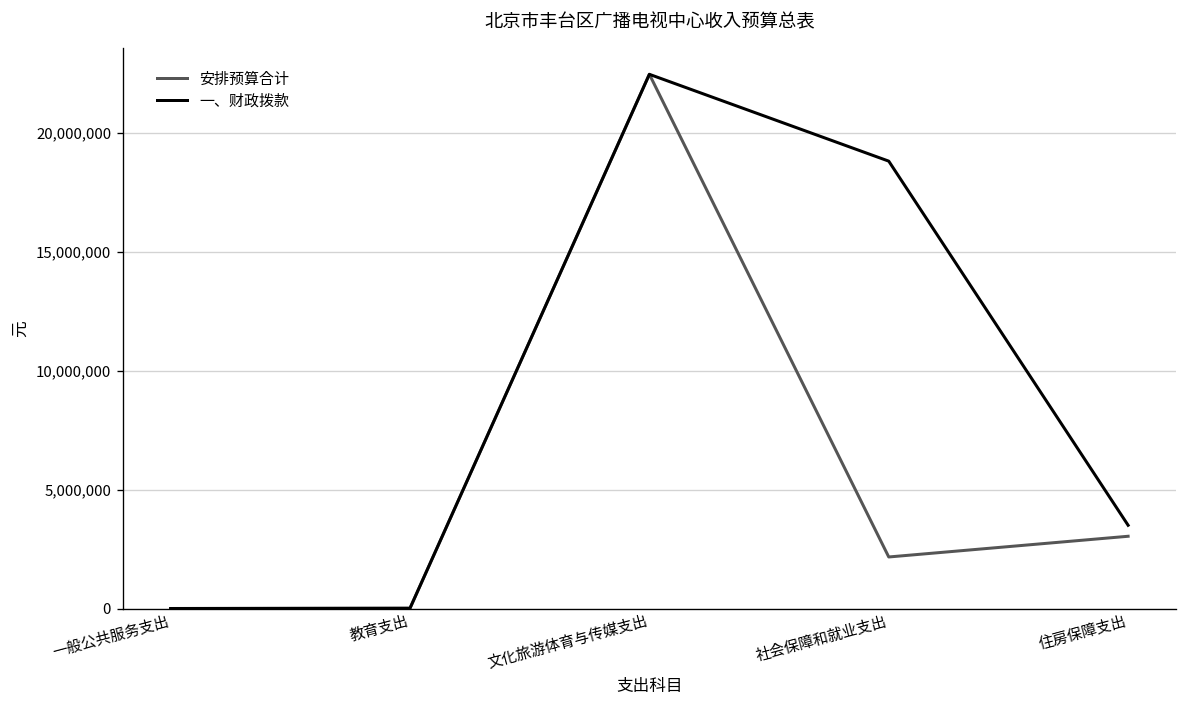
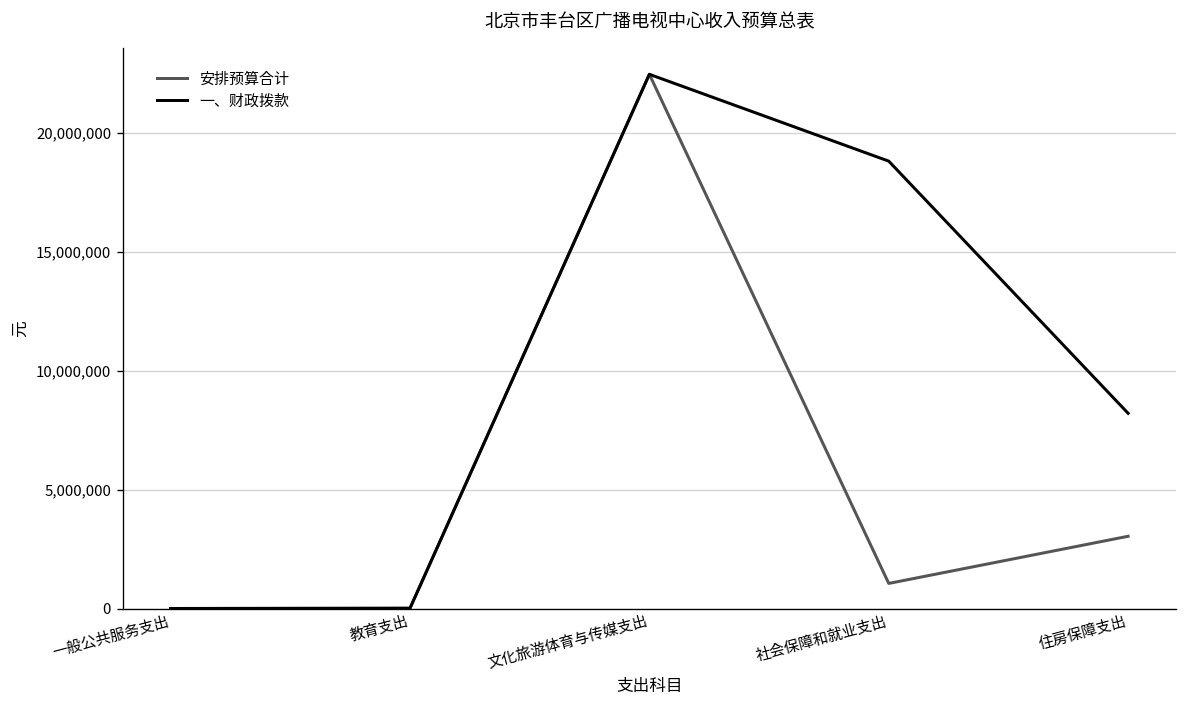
安排预算合计, 社会保障和就业支出: 2,200,000 -> 1,100,000
一、财政拨款, 住房保障支出: 3,500,000 -> 8,200,000
